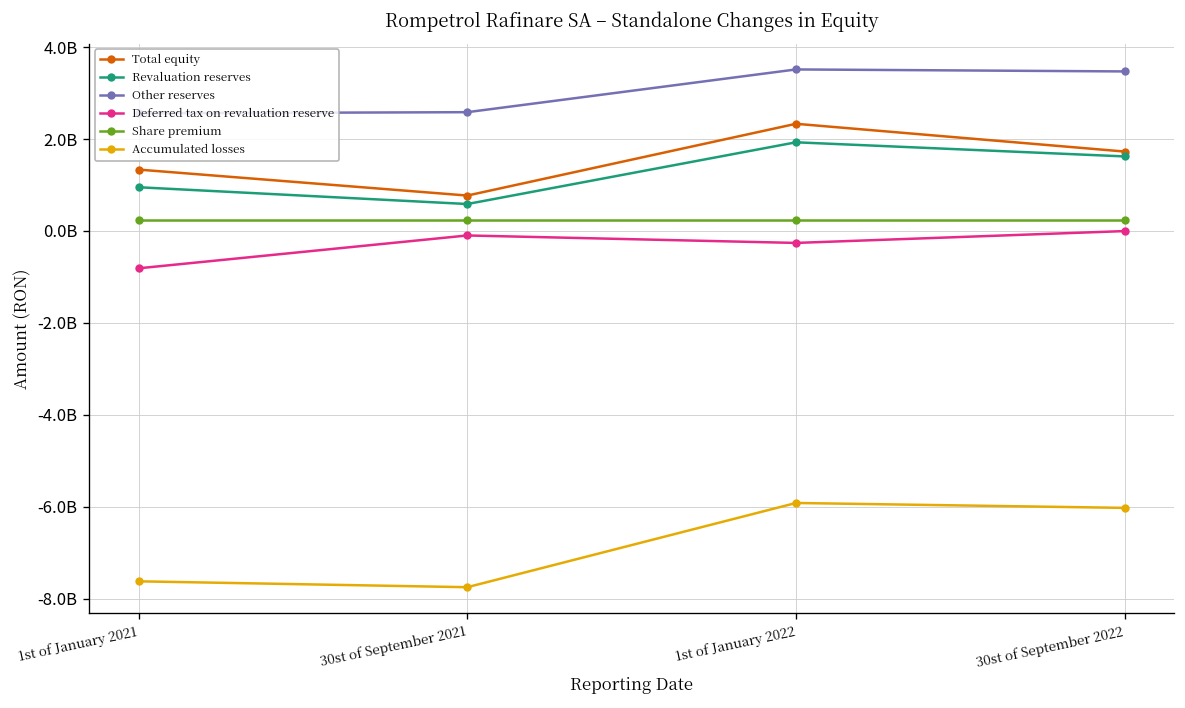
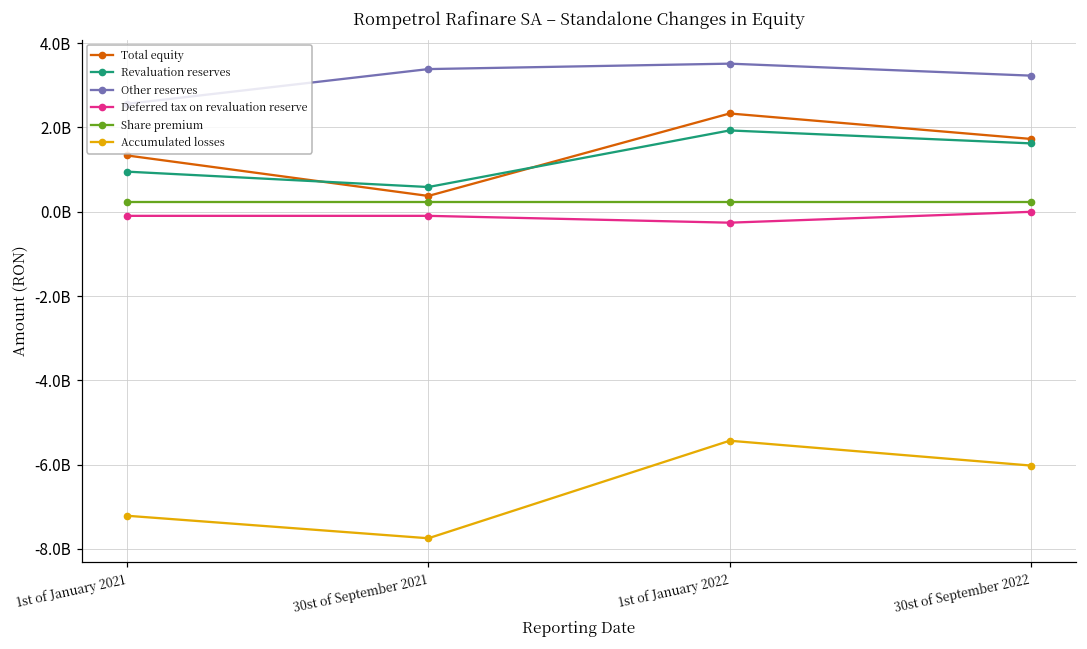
Deferred tax on revaluation reserve, 1st of January 2021: -800000000 -> -100000000
Accumulated losses, 1st of January 2021: -7600000000 -> -7200000000
Total equity, 30st of September 2021: 800000000 -> 400000000
Other reserves, 30st of September 2021: 2600000000 -> 3400000000
Accumulated losses, 1st of January 2022: -5900000000 -> -5400000000
Other reserves, 30st of September 2022: 3500000000 -> 3200000000
